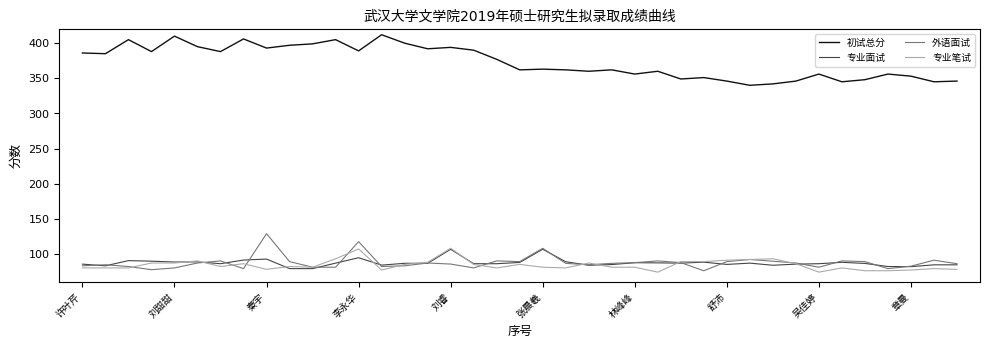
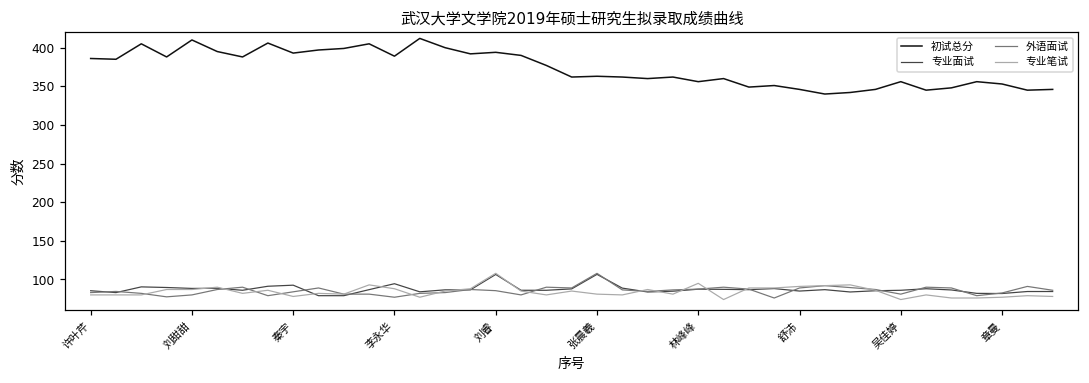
外语面试, 秦宇: 130 -> 80
外语面试, 李永华: 120 -> 80
专业笔试, 李永华: 110 -> 90
专业笔试, 林峰峰: 80 -> 100
